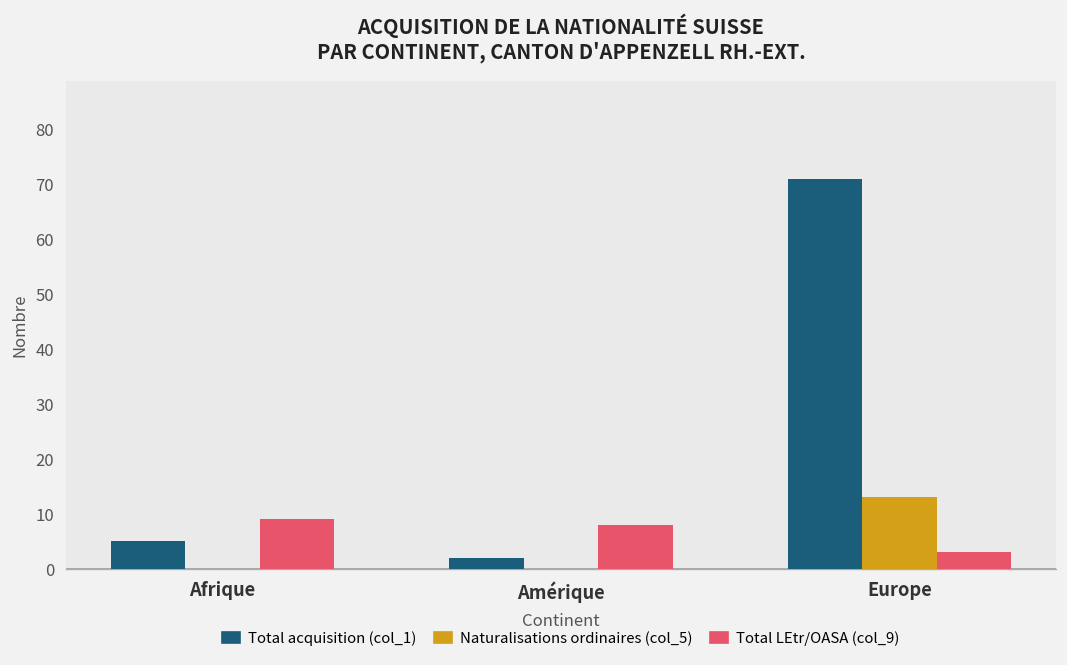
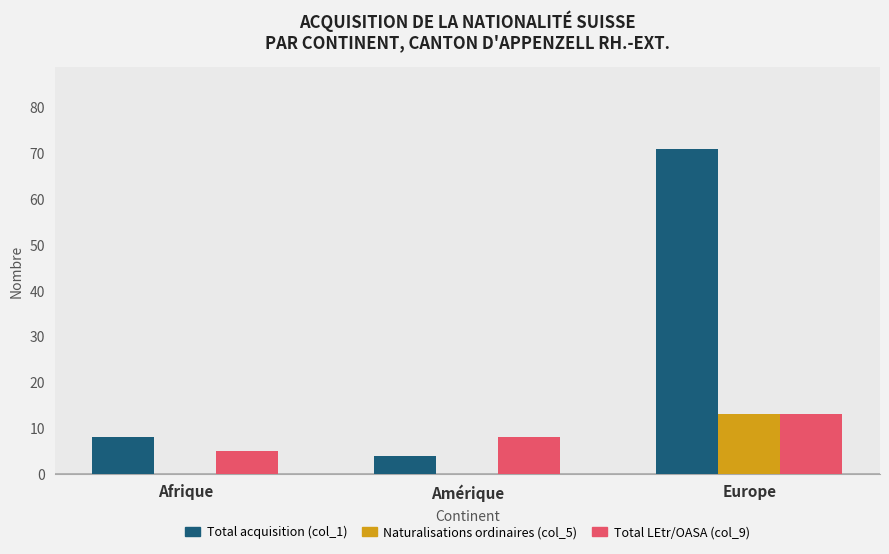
Total acquisition (col_1), Afrique: 5 -> 8
Total LEtr/OASA (col_9), Afrique: 9 -> 5
Total acquisition (col_1), Amérique: 2 -> 4
Total LEtr/OASA (col_9), Europe: 3 -> 13
